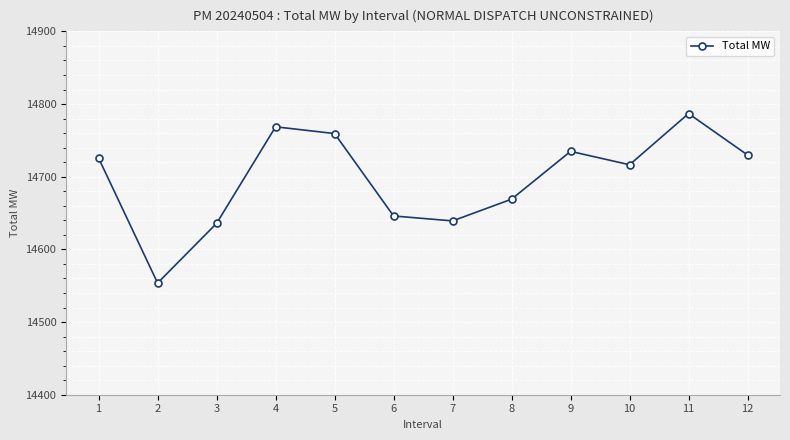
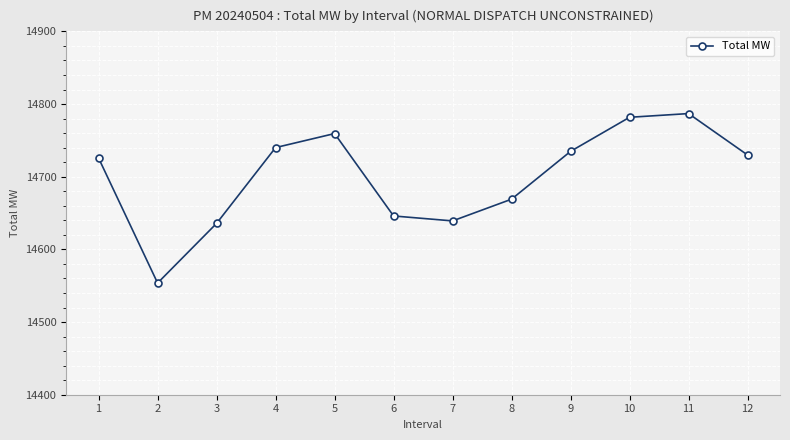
4: 14770 -> 14740
10: 14720 -> 14780
